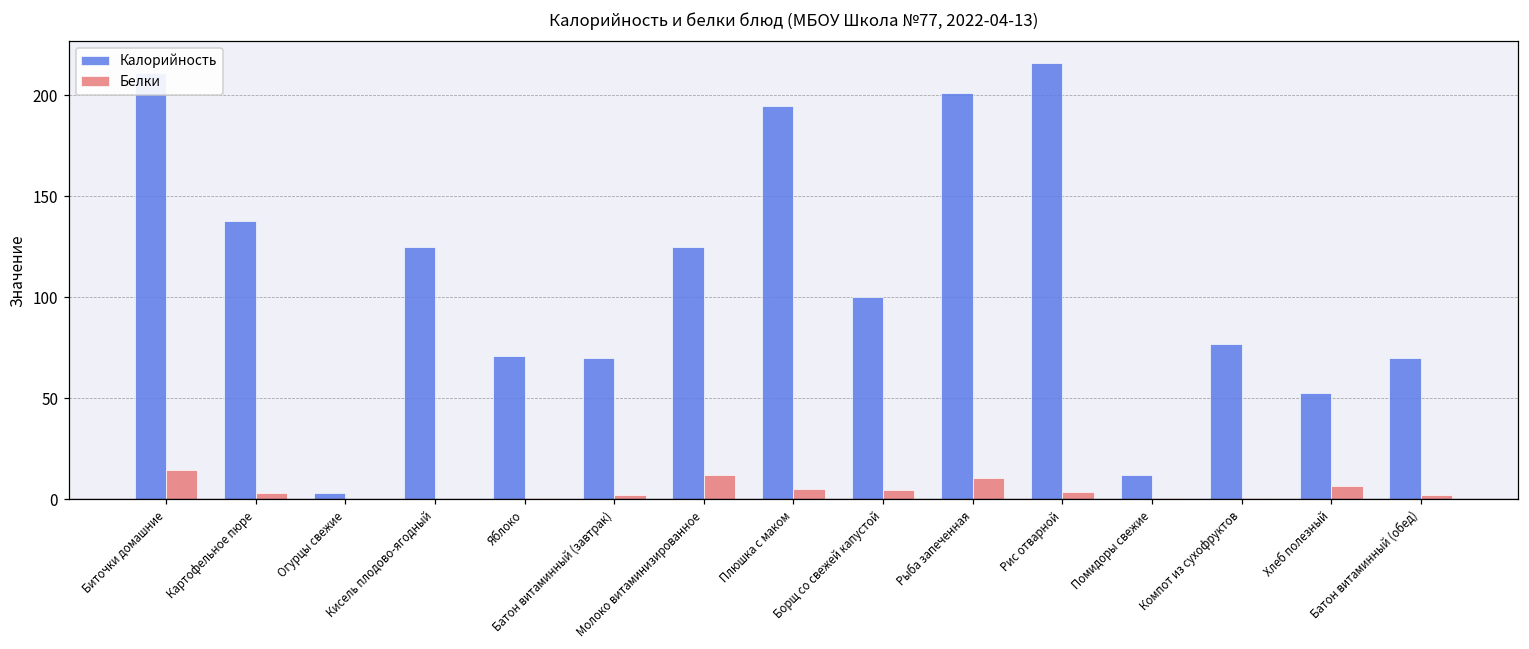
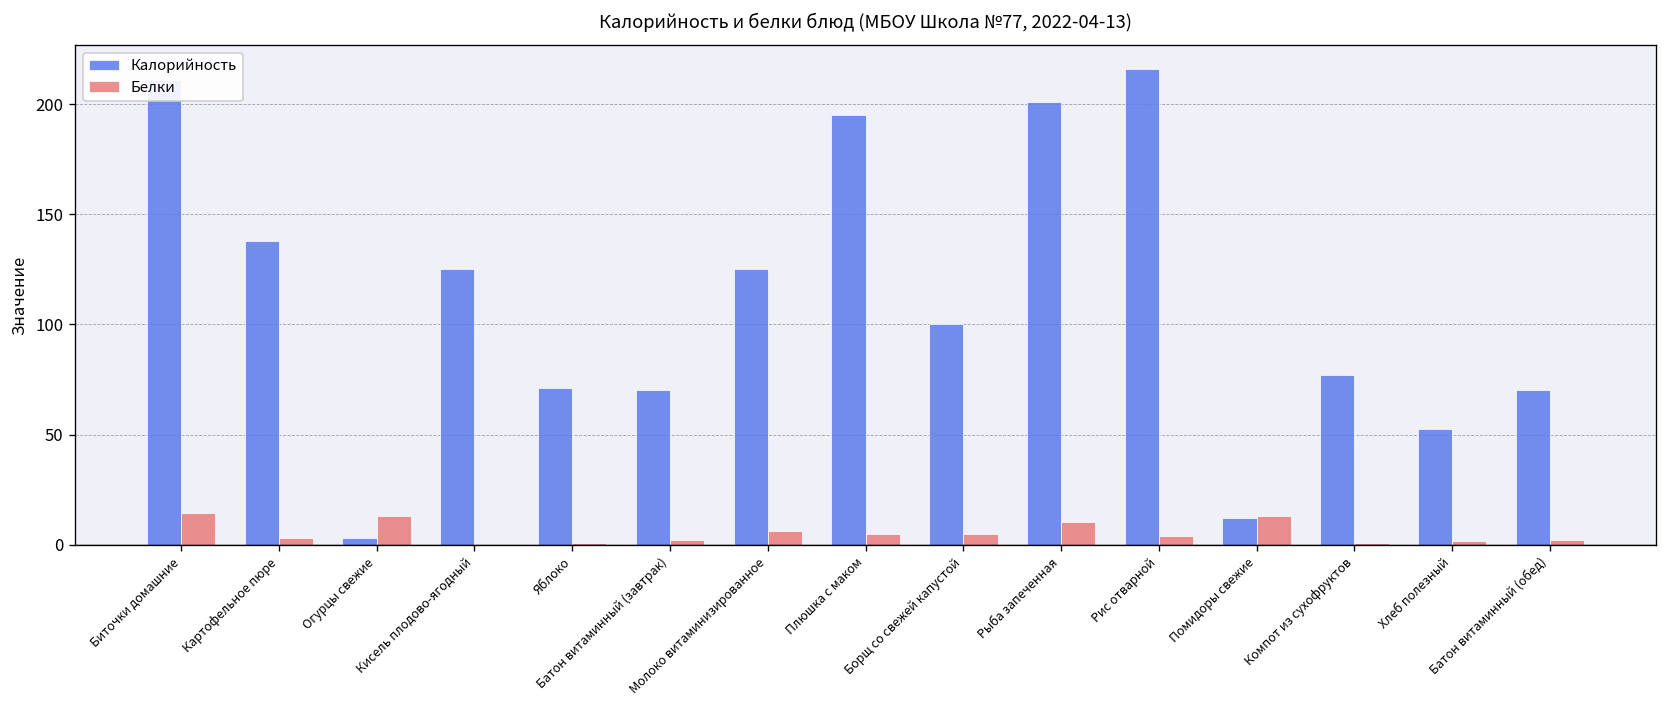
Белки, Огурцы свежие: 0 -> 13
Белки, Молоко витаминизированное: 12 -> 6
Белки, Помидоры свежие: 1 -> 13
Белки, Хлеб полезный: 7 -> 2
